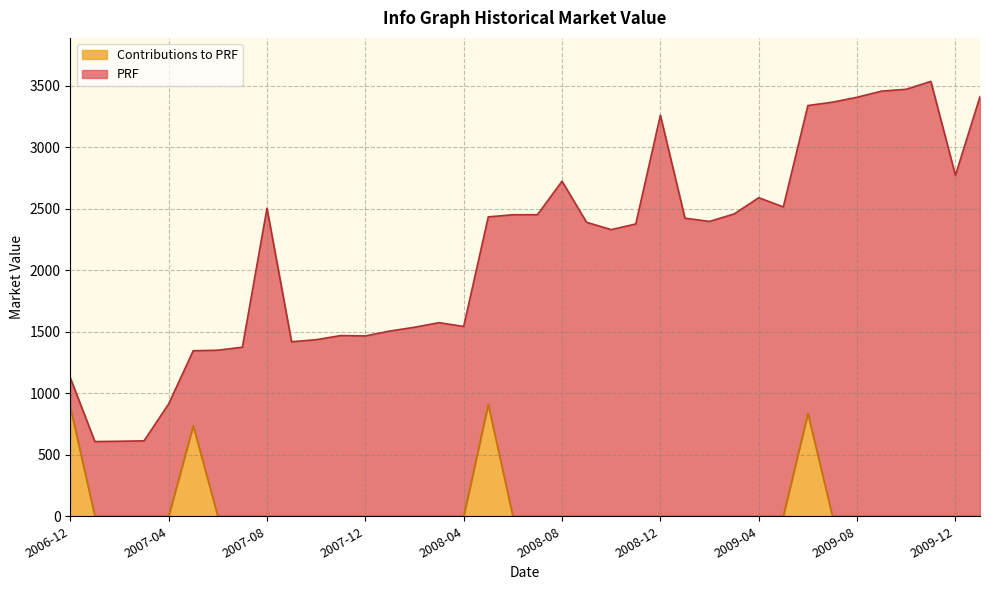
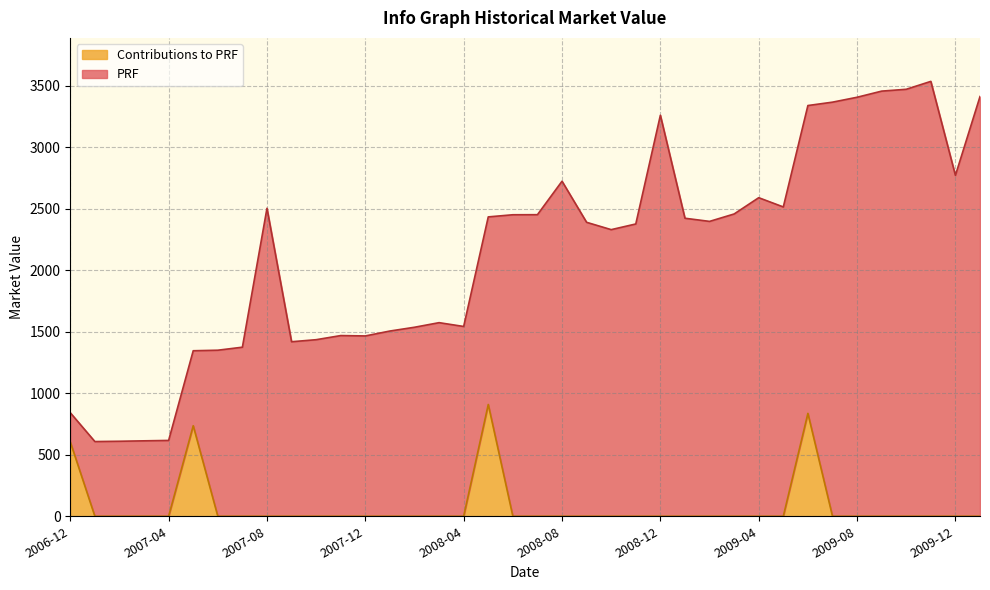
Contributions to PRF, 2006-12: 890 -> 600
PRF, 2007-04: 910 -> 620
